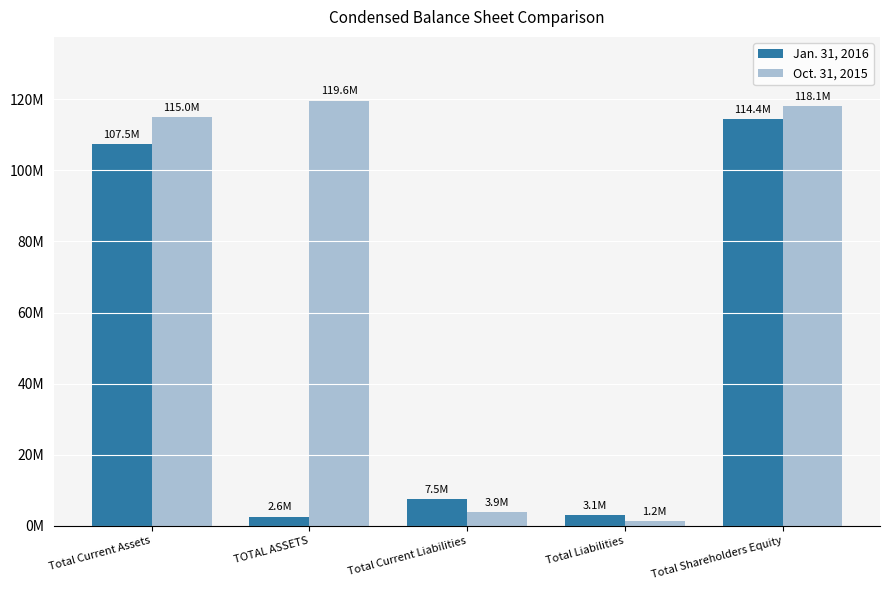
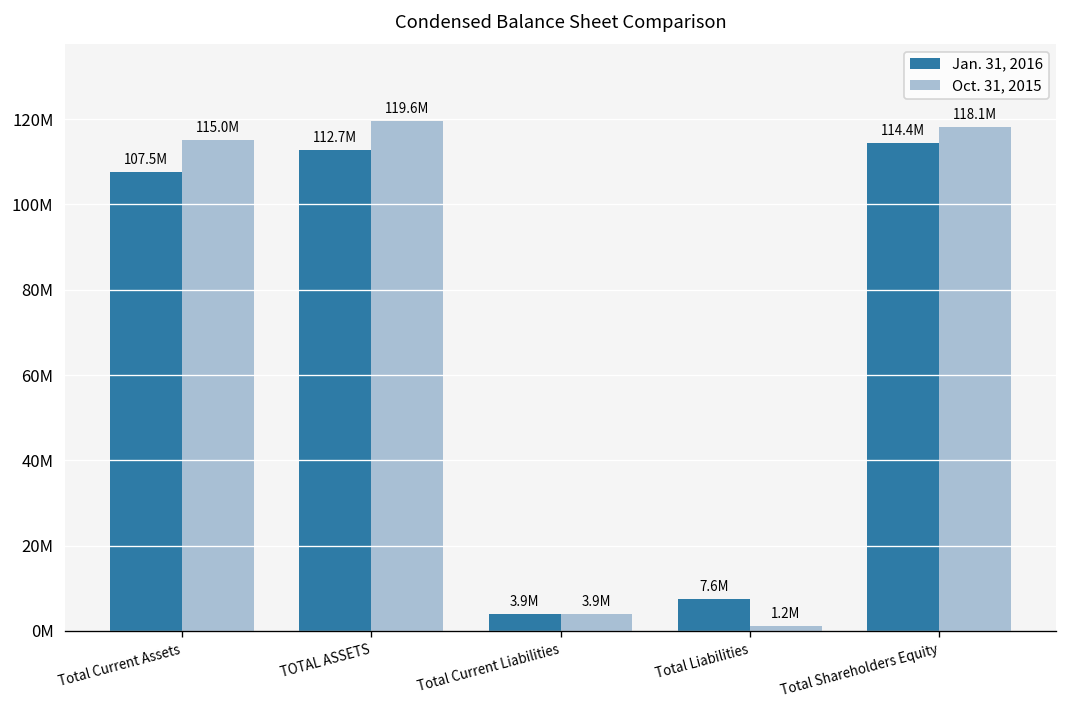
Jan. 31, 2016, TOTAL ASSETS: 2.6M -> 112.7M
Jan. 31, 2016, Total Current Liabilities: 7.5M -> 3.9M
Jan. 31, 2016, Total Liabilities: 3.1M -> 7.6M
